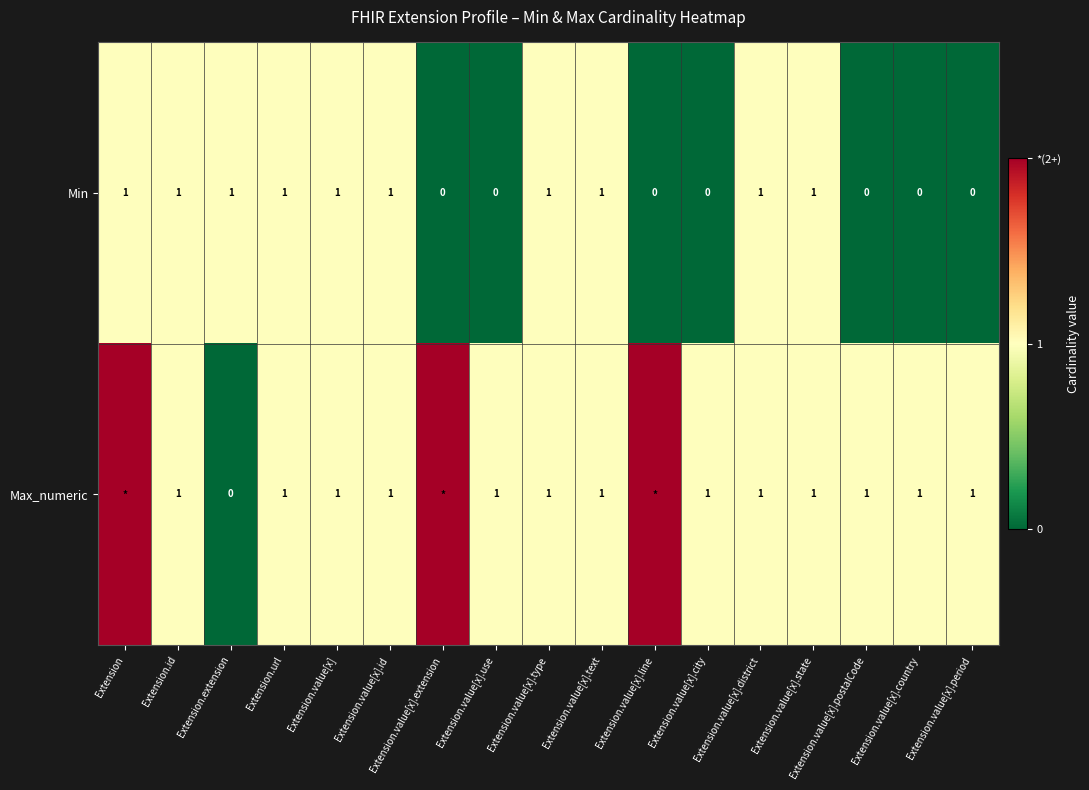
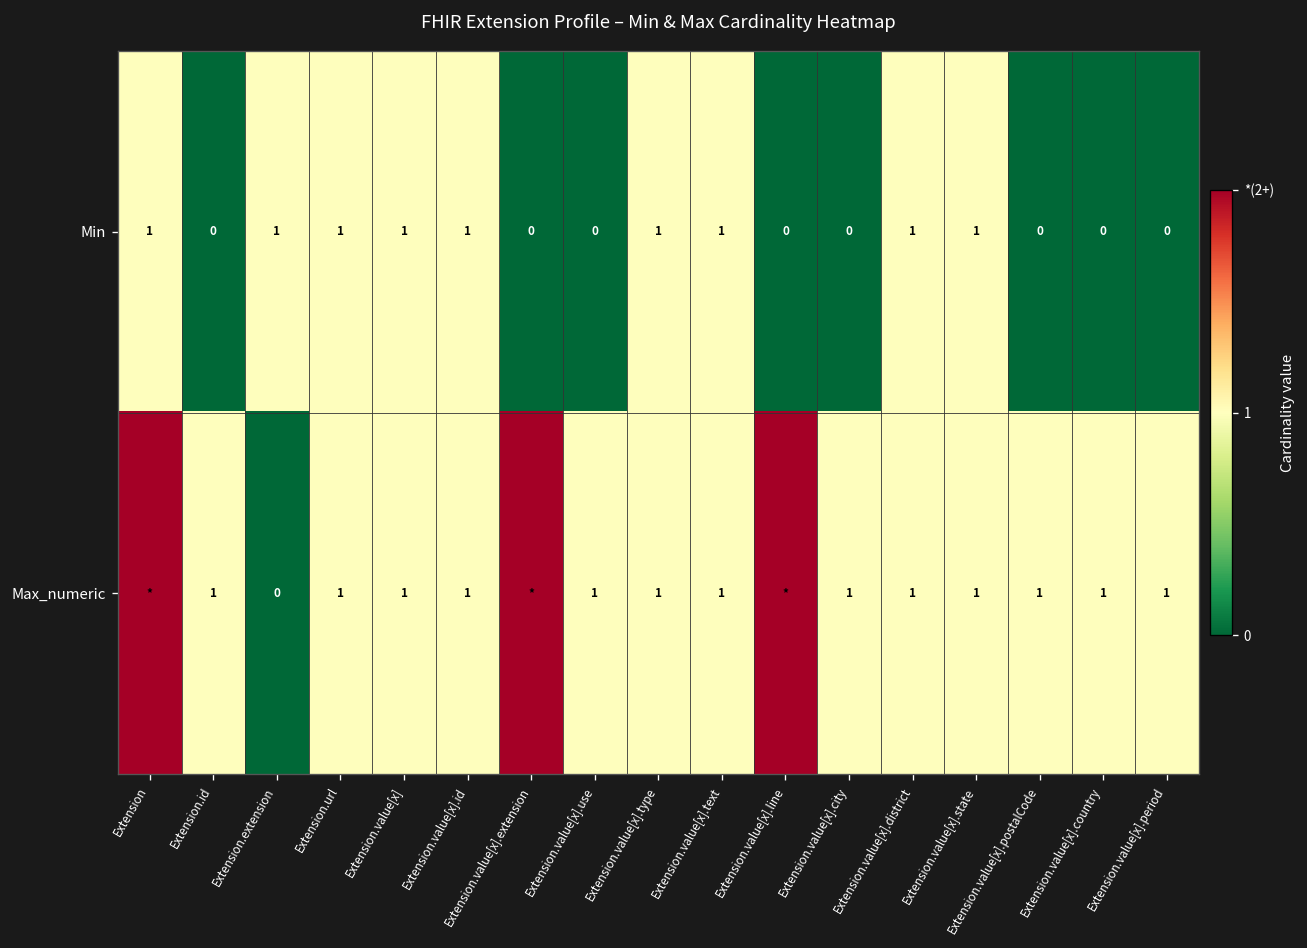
Min, Extension.id: 1 -> 0
